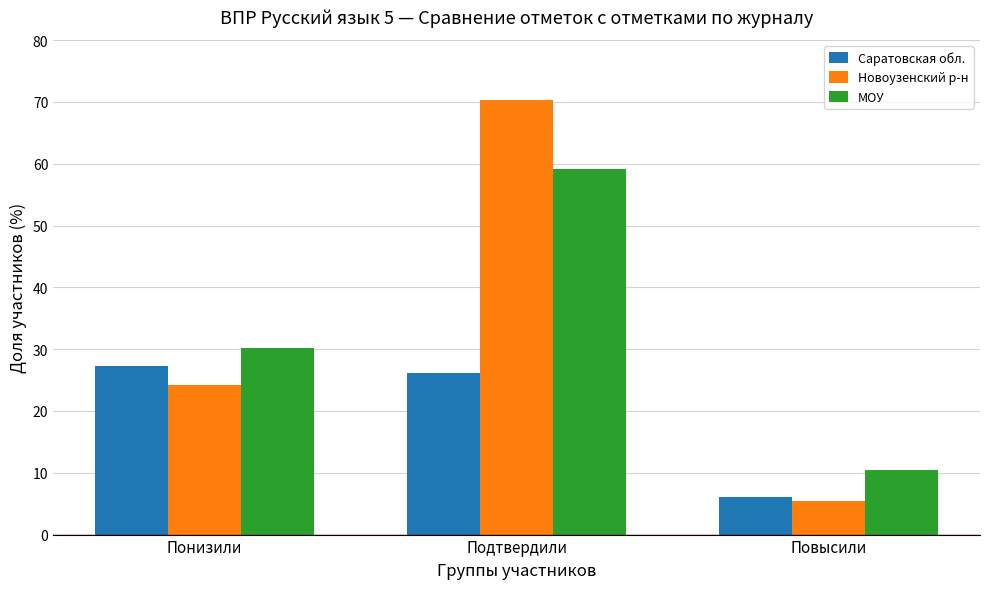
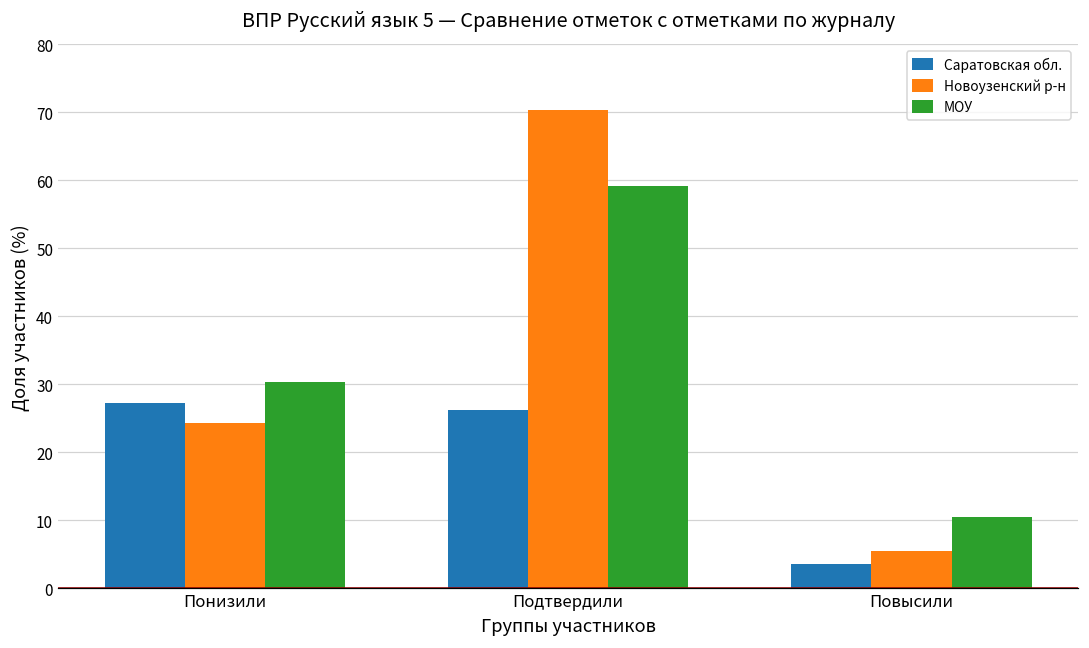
Саратовская обл., Повысили: 6 -> 4
